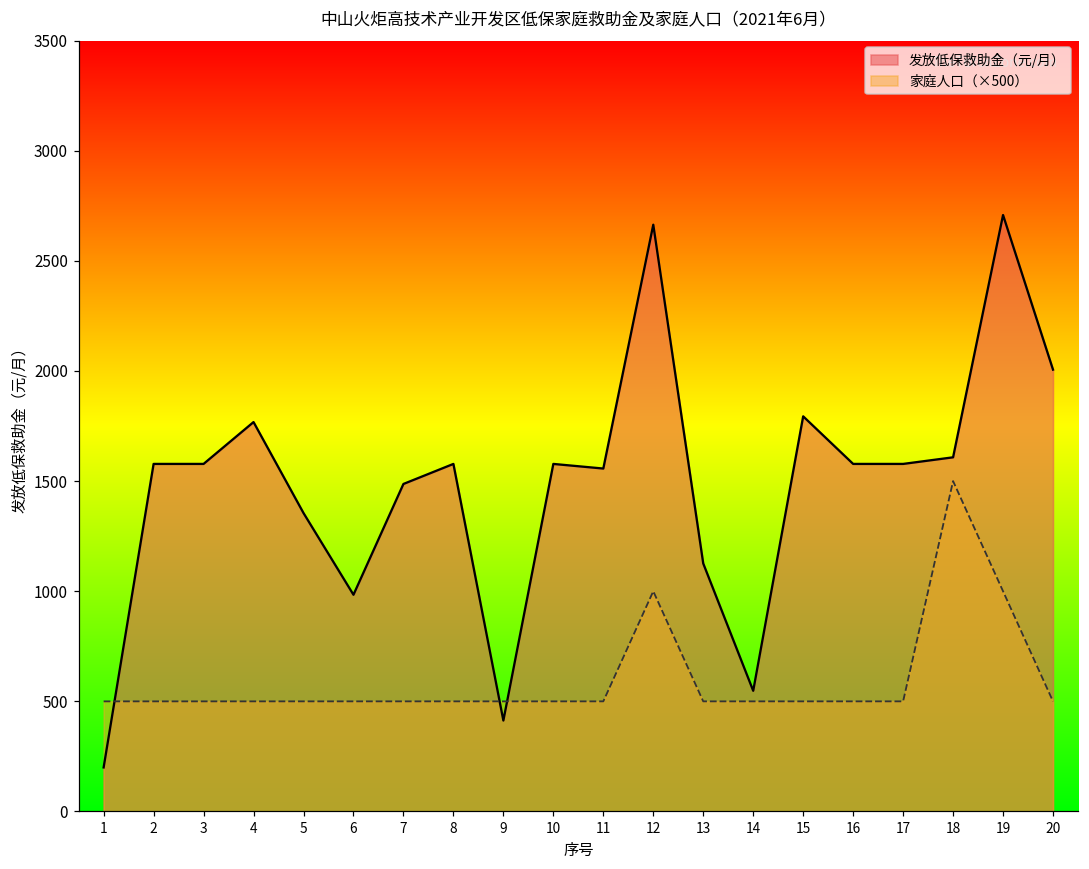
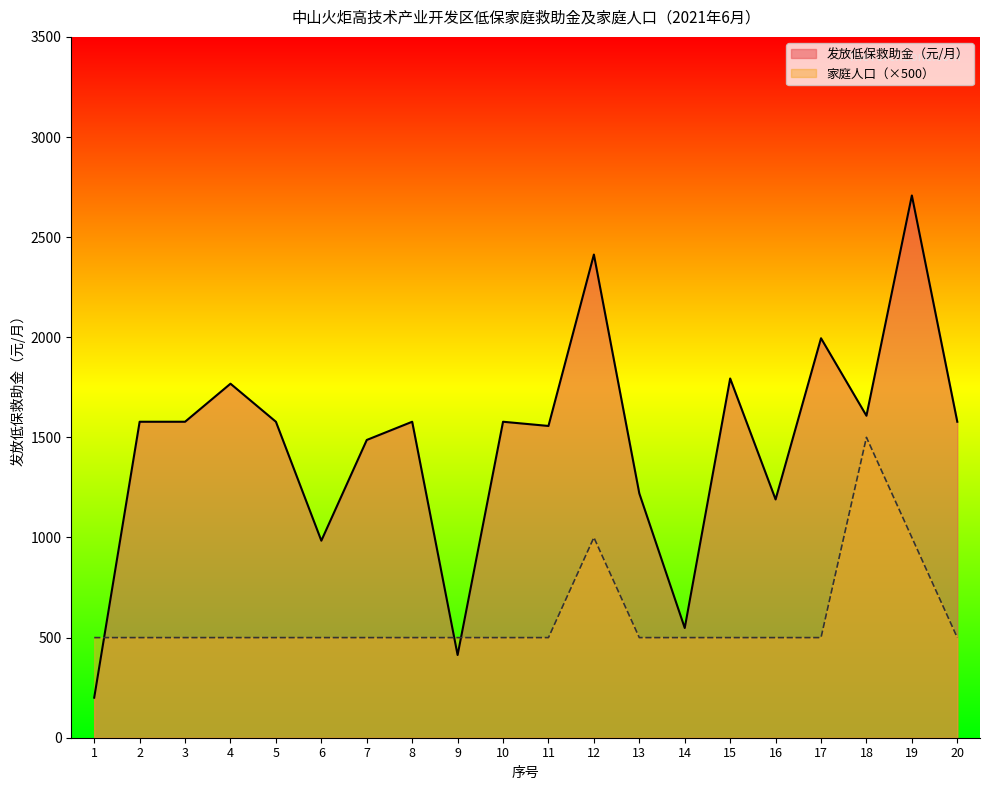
发放低保救助金（元/月）, 5: 1360 -> 1580
发放低保救助金（元/月）, 12: 2660 -> 2410
发放低保救助金（元/月）, 13: 1130 -> 1220
发放低保救助金（元/月）, 16: 1580 -> 1190
发放低保救助金（元/月）, 17: 1580 -> 2000
发放低保救助金（元/月）, 20: 2010 -> 1580
